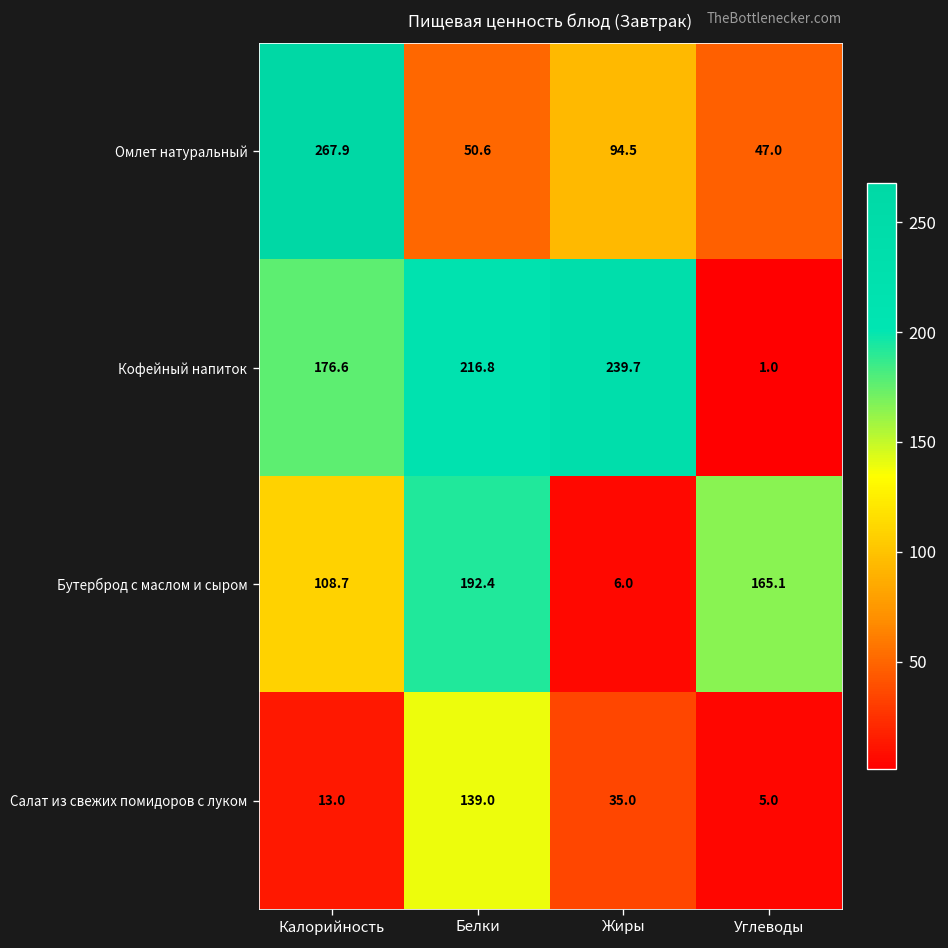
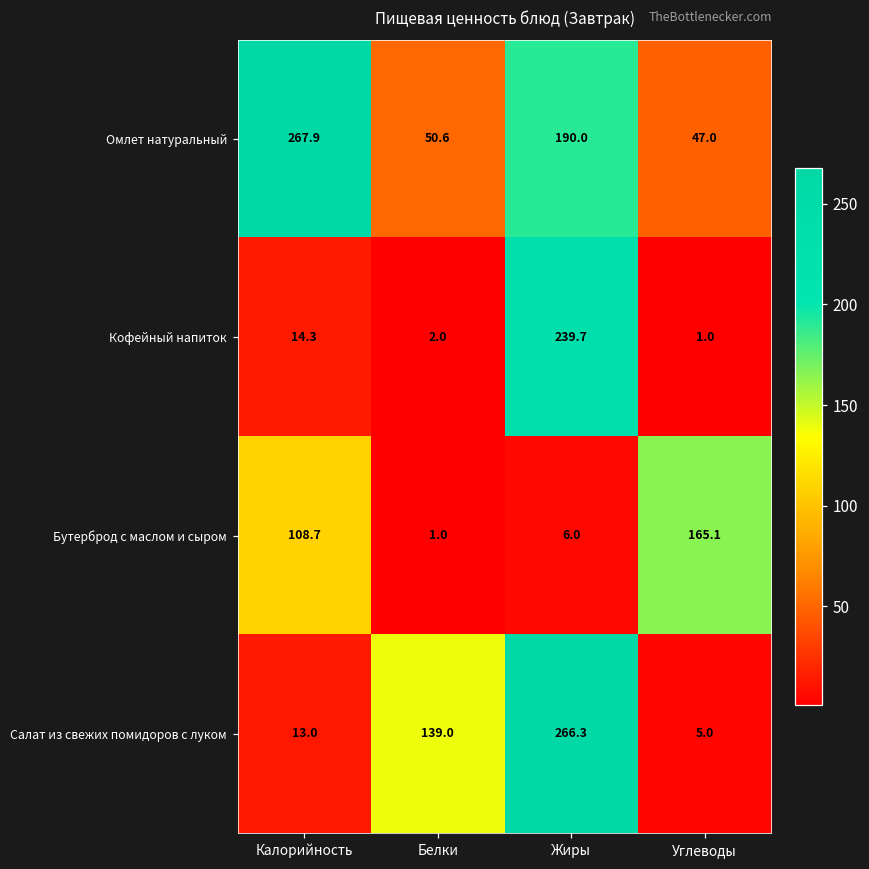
Омлет натуральный, Жиры: 94.5 -> 190.0
Кофейный напиток, Калорийность: 176.6 -> 14.3
Кофейный напиток, Белки: 216.8 -> 2.0
Бутерброд с маслом и сыром, Белки: 192.4 -> 1.0
Салат из свежих помидоров с луком, Жиры: 35.0 -> 266.3
